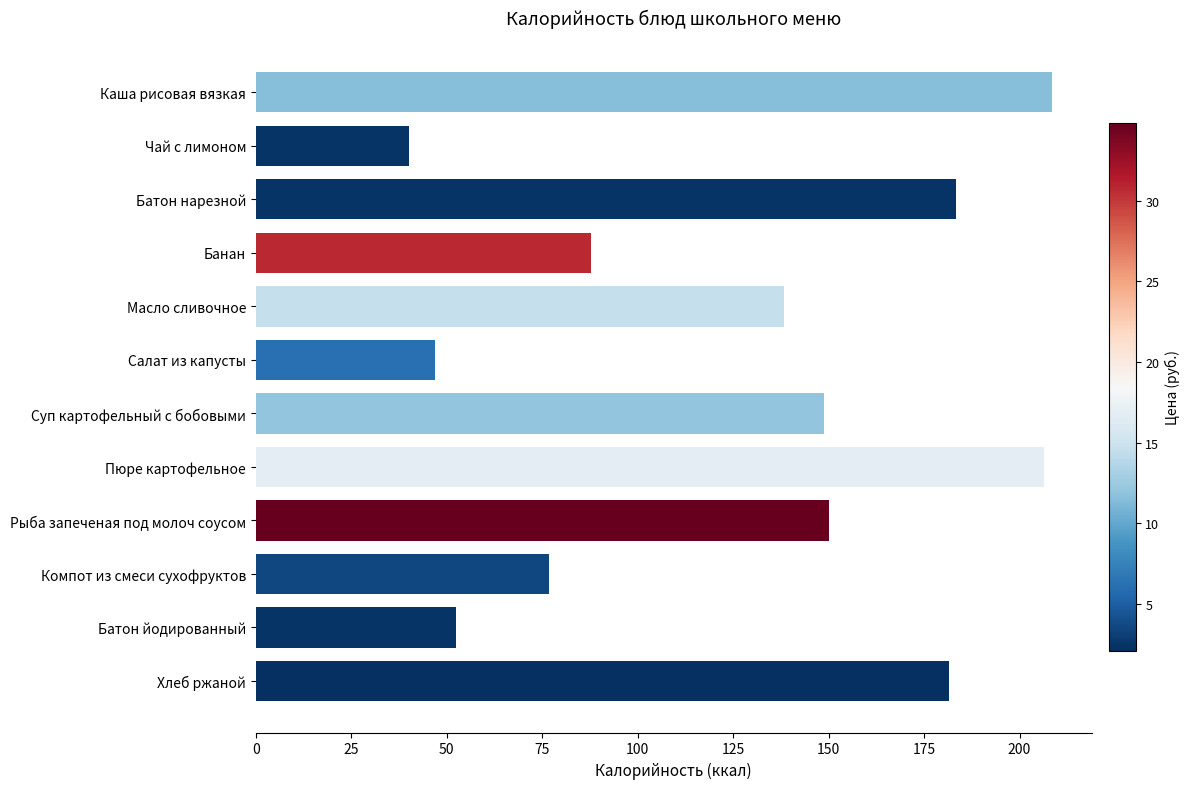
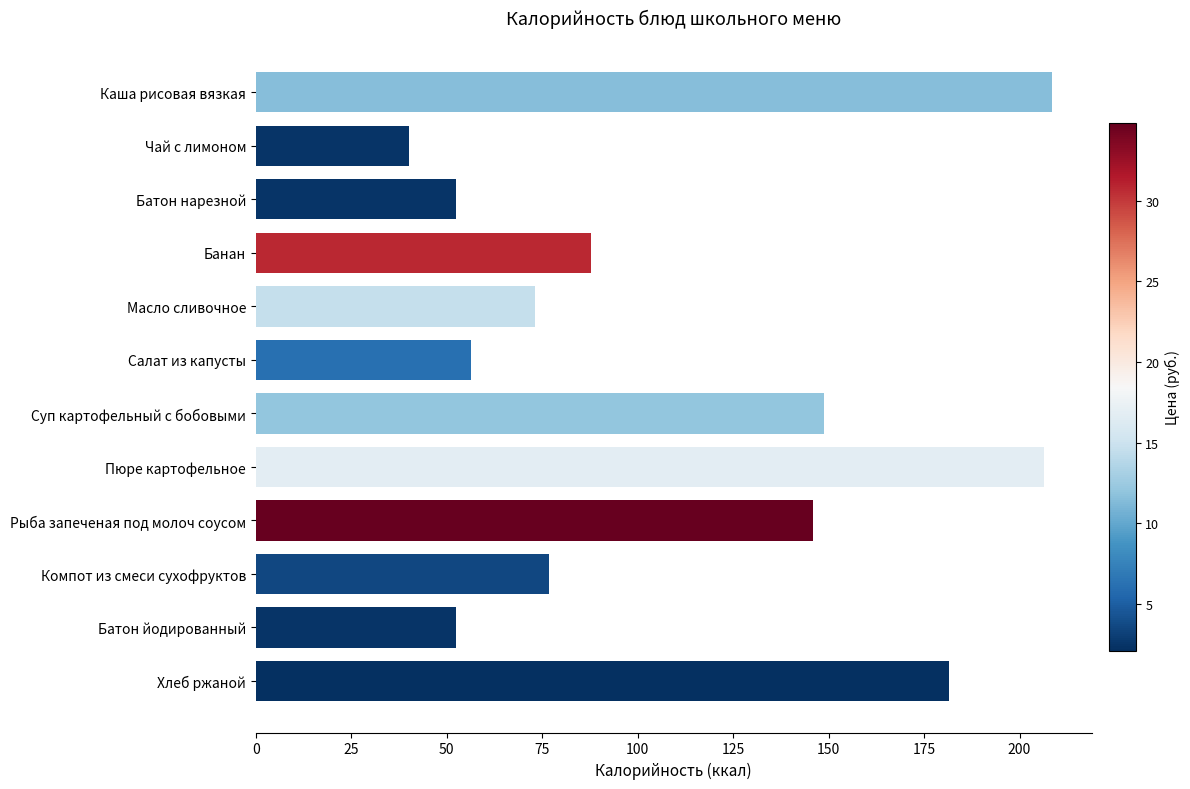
Батон нарезной: 183 -> 52
Масло сливочное: 138 -> 73
Салат из капусты: 47 -> 56
Рыба запеченая под молоч соусом: 150 -> 146
